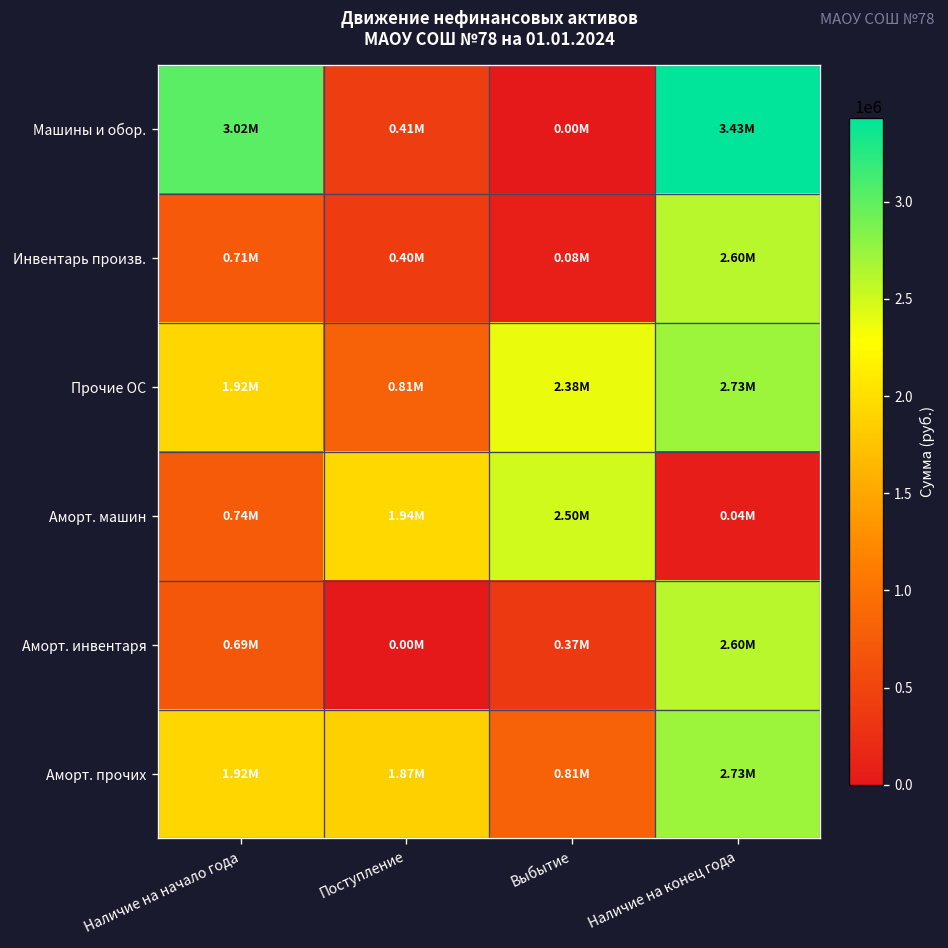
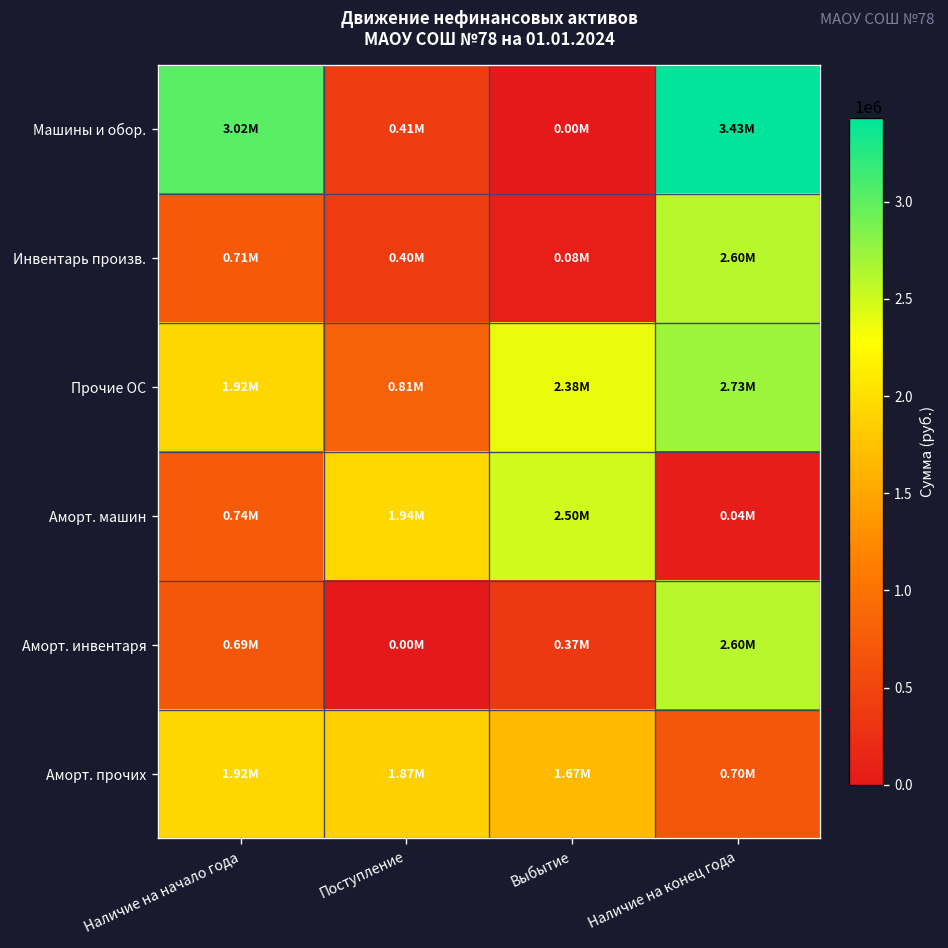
Аморт. прочих, Выбытие: 0.81M -> 1.67M
Аморт. прочих, Наличие на конец года: 2.73M -> 0.70M
